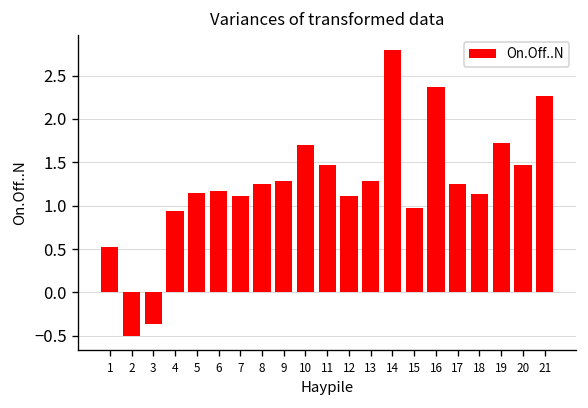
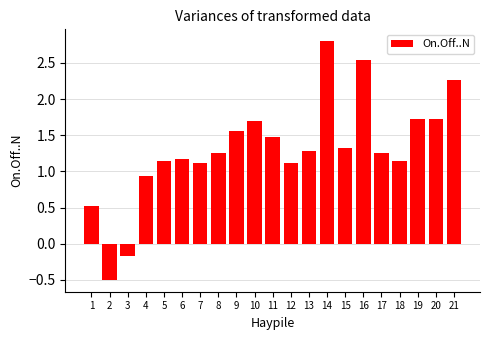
3: -0.4 -> -0.2
9: 1.3 -> 1.6
15: 1.0 -> 1.3
16: 2.4 -> 2.5
20: 1.5 -> 1.7
